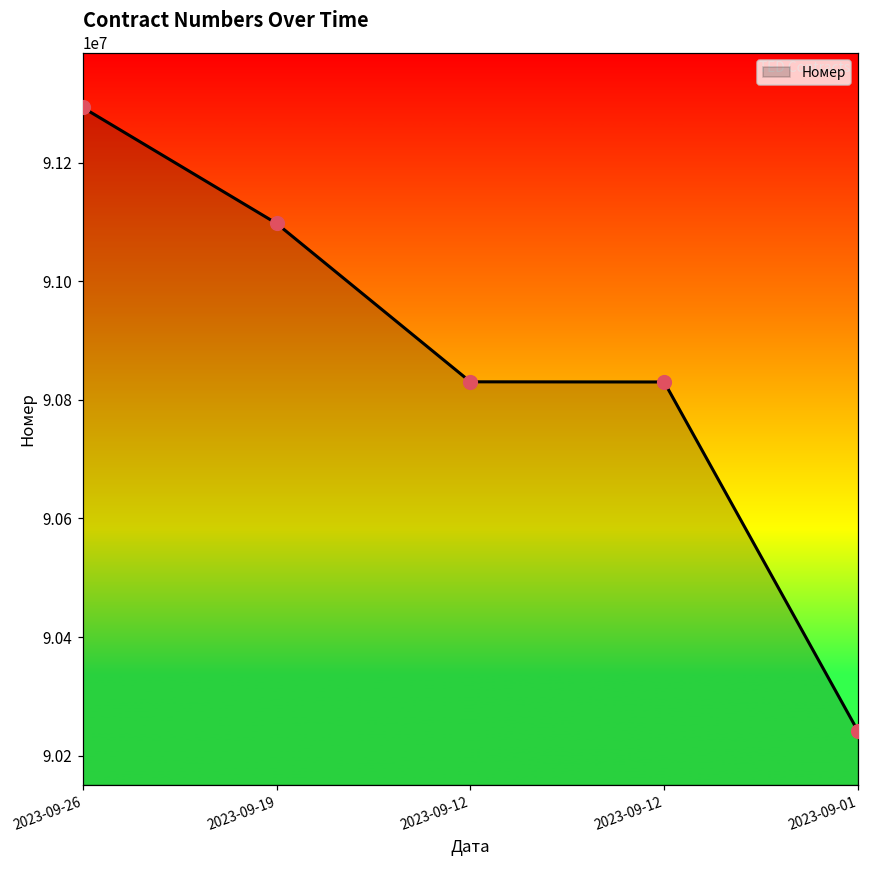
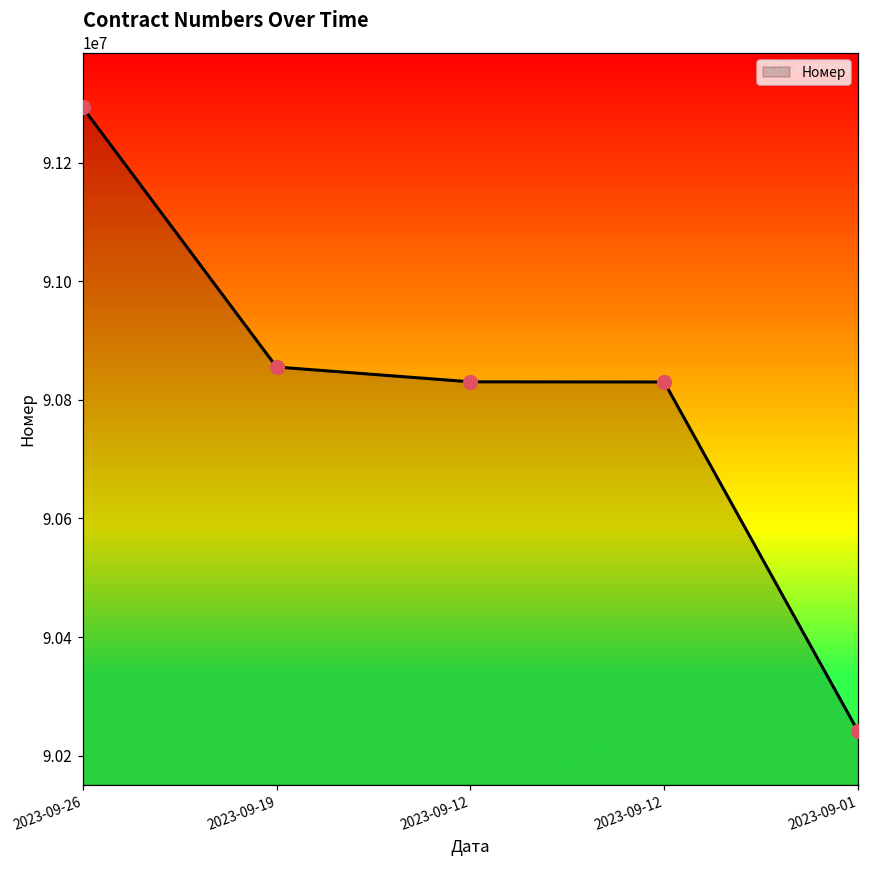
2023-09-19: 91100000 -> 90860000
